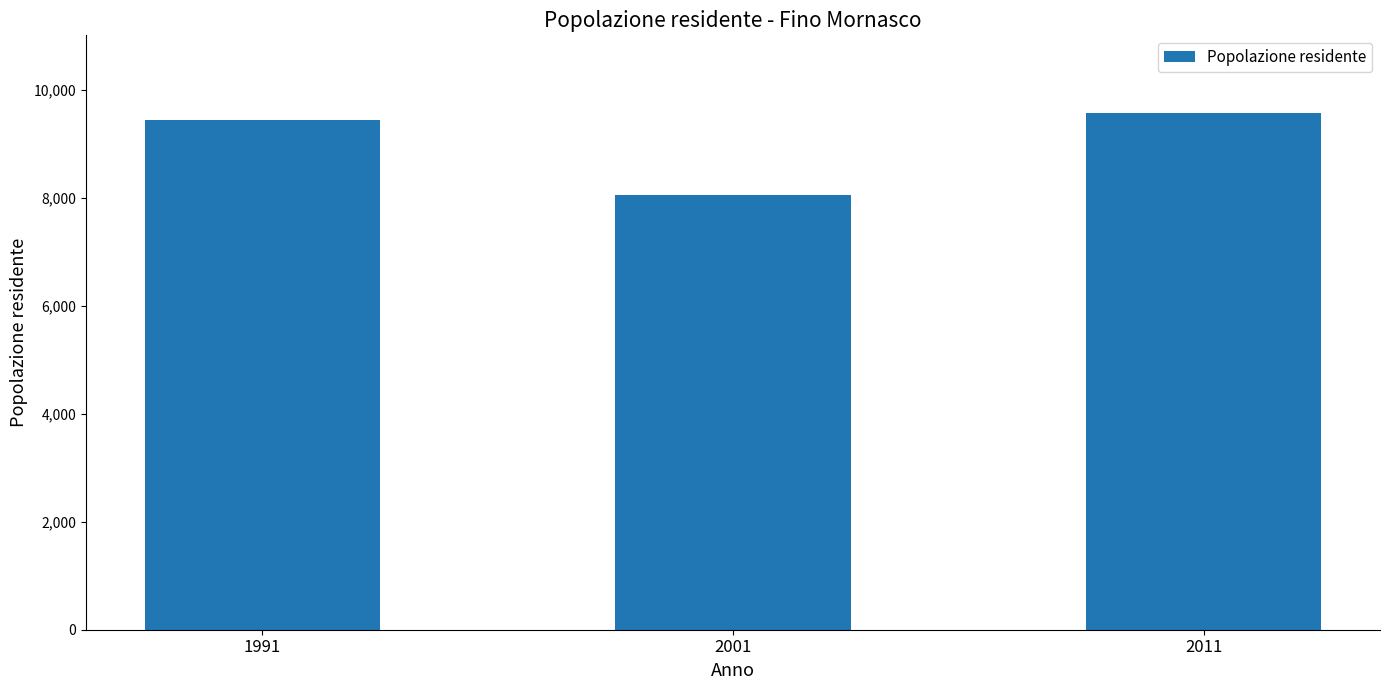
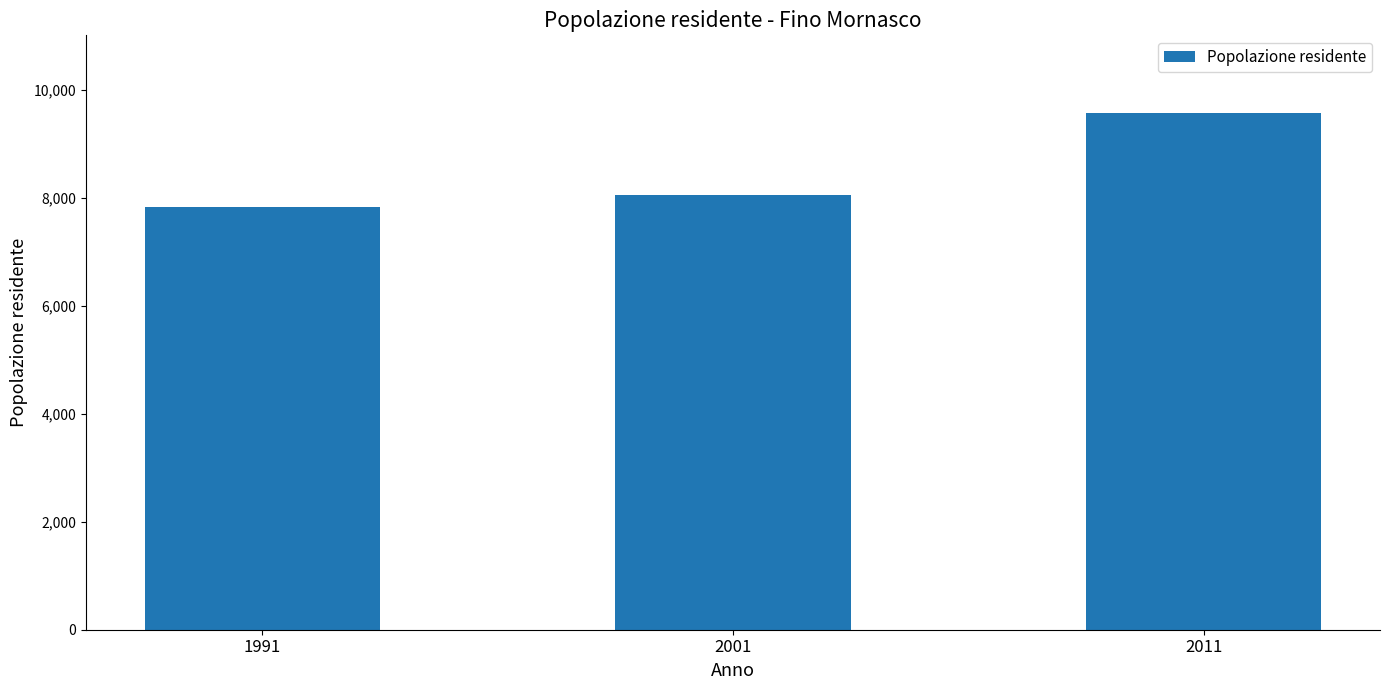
1991: 9,400 -> 7,800
